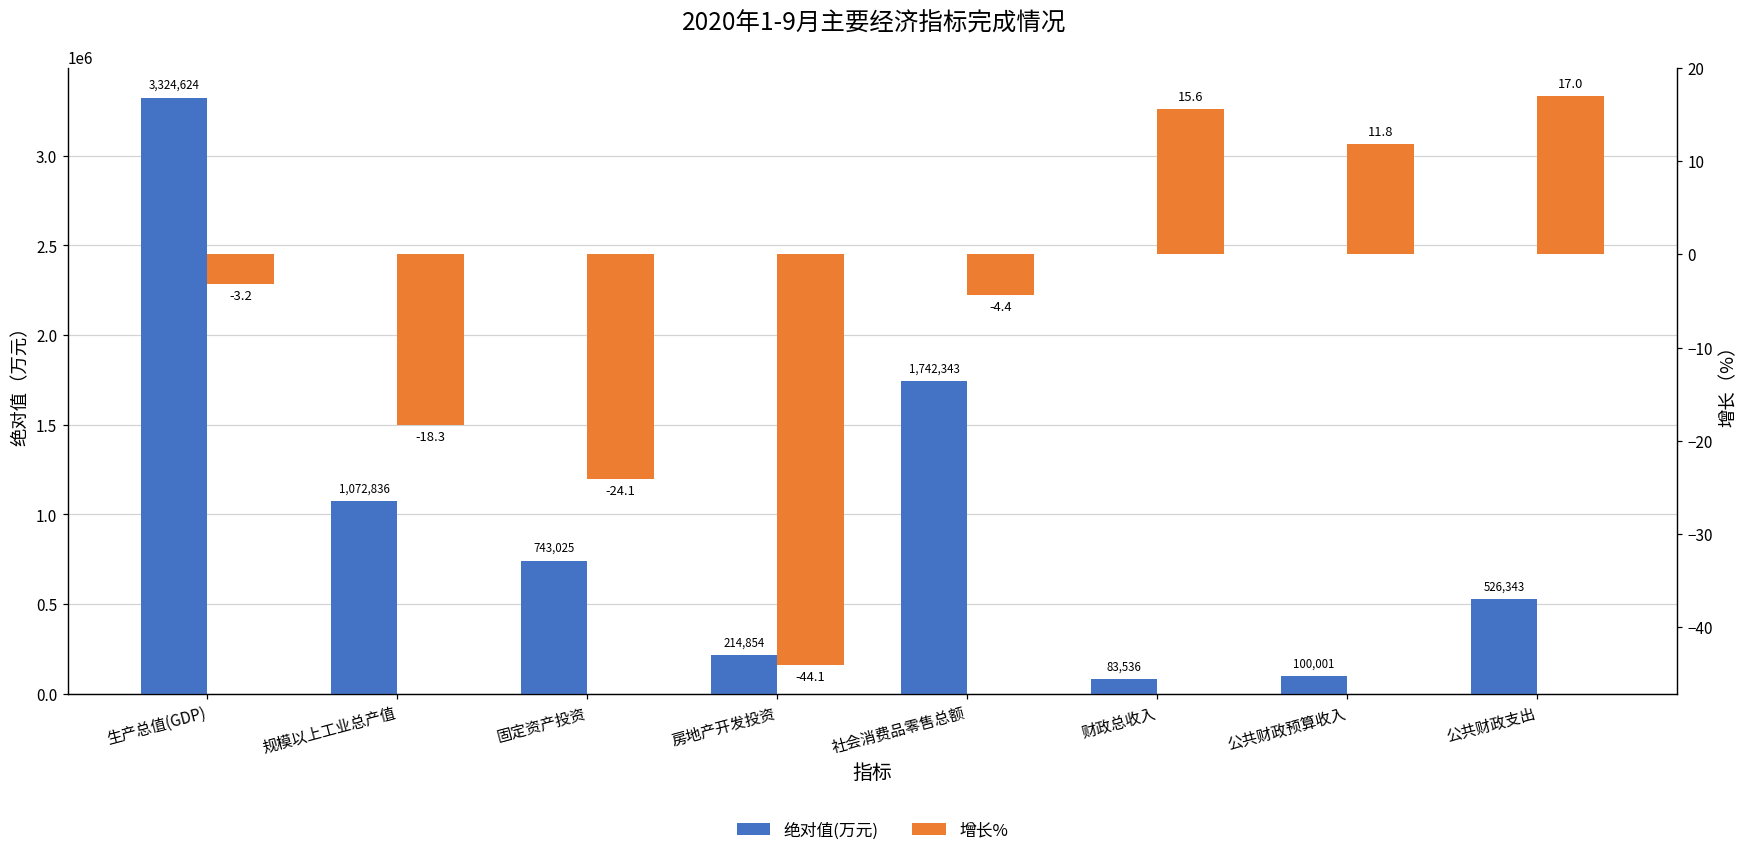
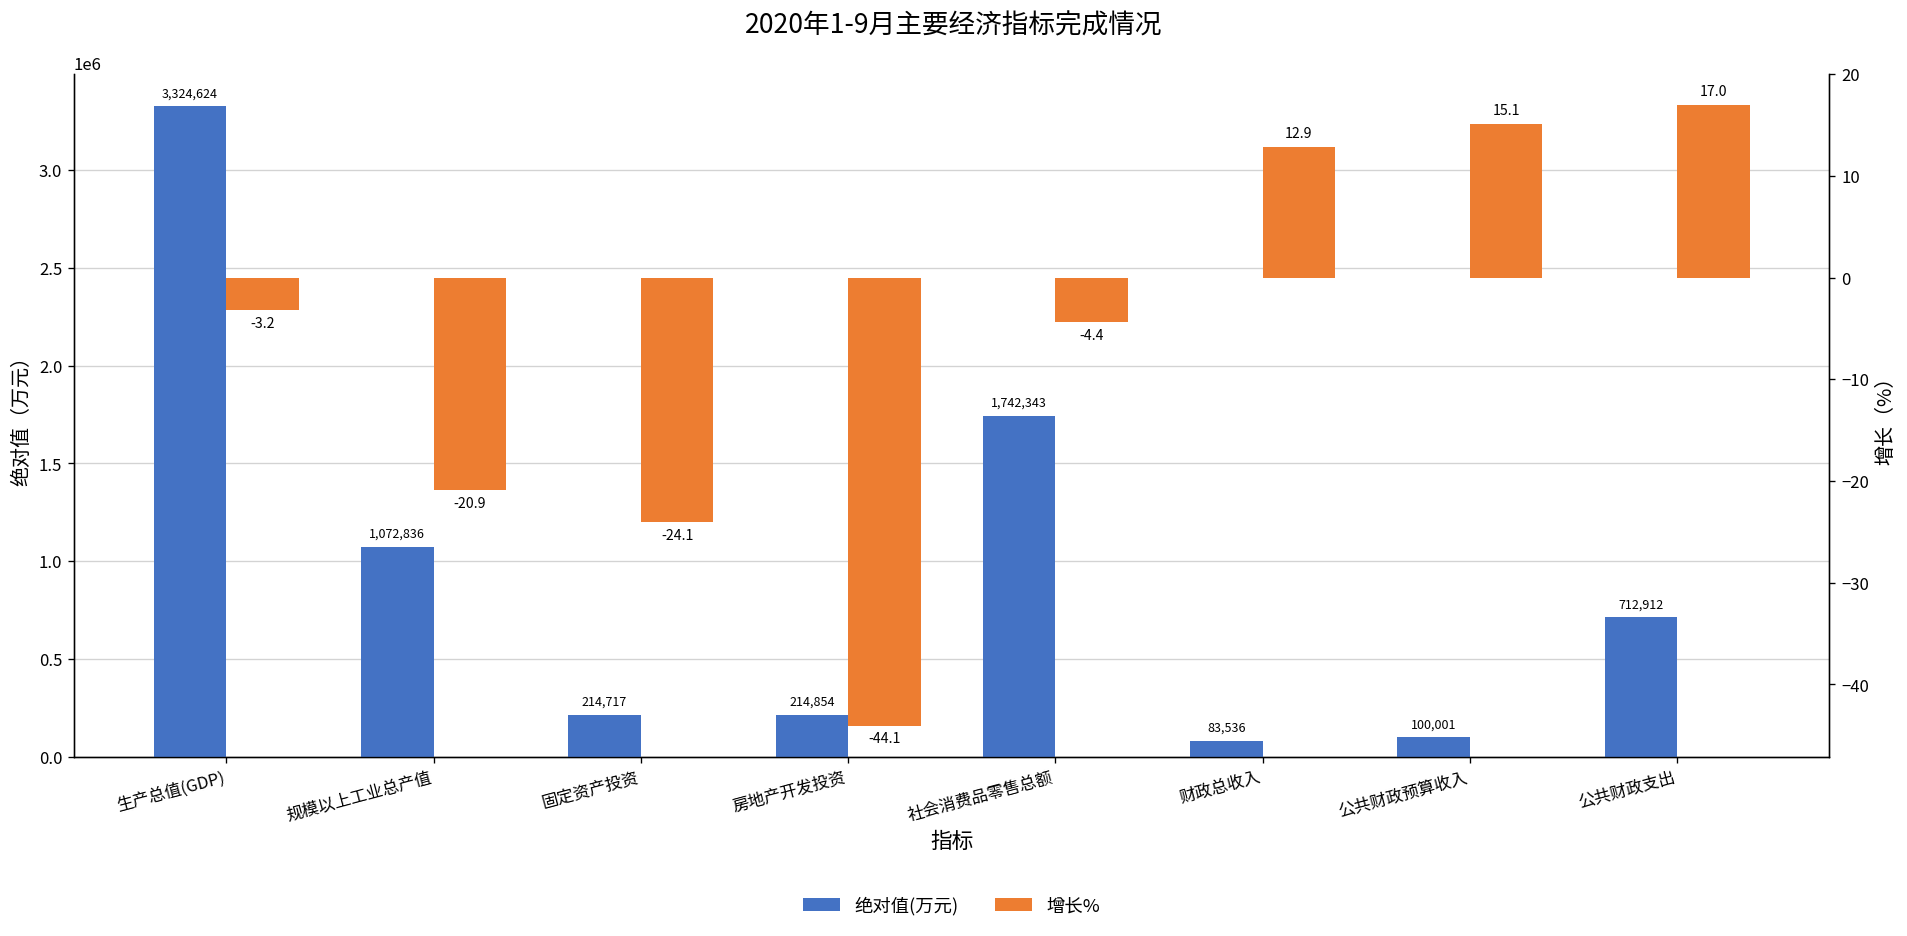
绝对值(万元), 固定资产投资: 743,025 -> 214,717
绝对值(万元), 公共财政支出: 526,343 -> 712,912
增长%, 规模以上工业总产值: -18.3 -> -20.9
增长%, 财政总收入: 15.6 -> 12.9
增长%, 公共财政预算收入: 11.8 -> 15.1
